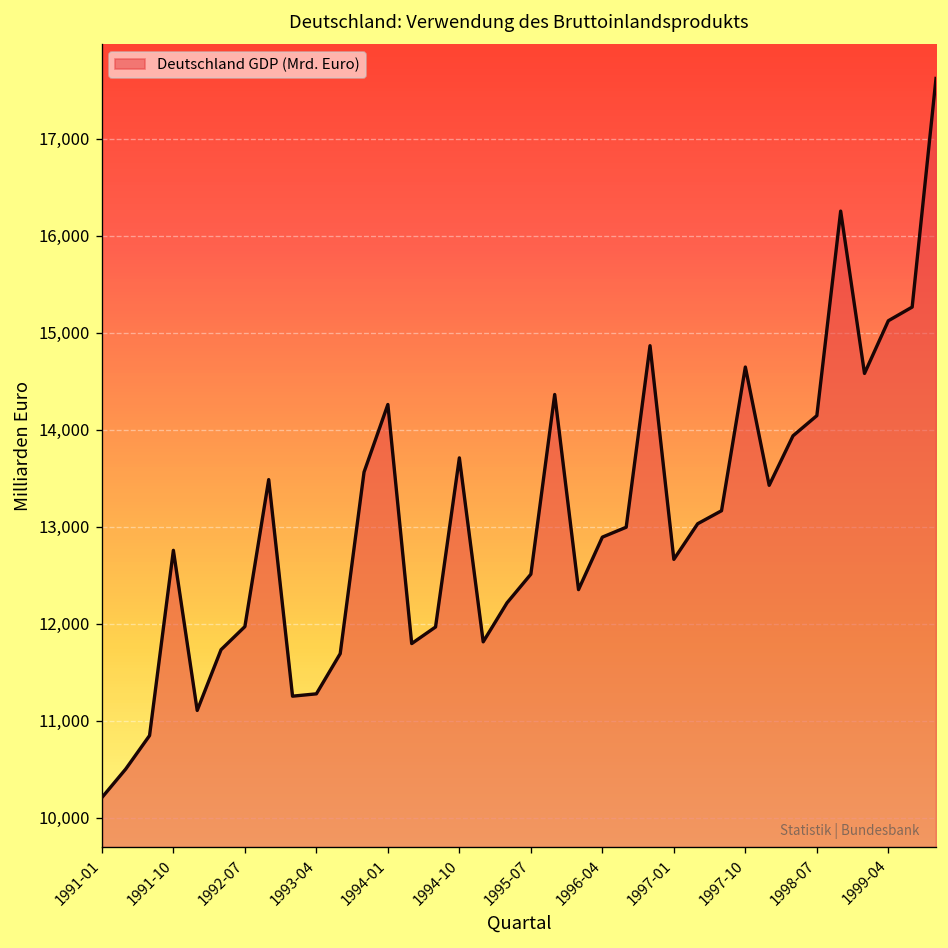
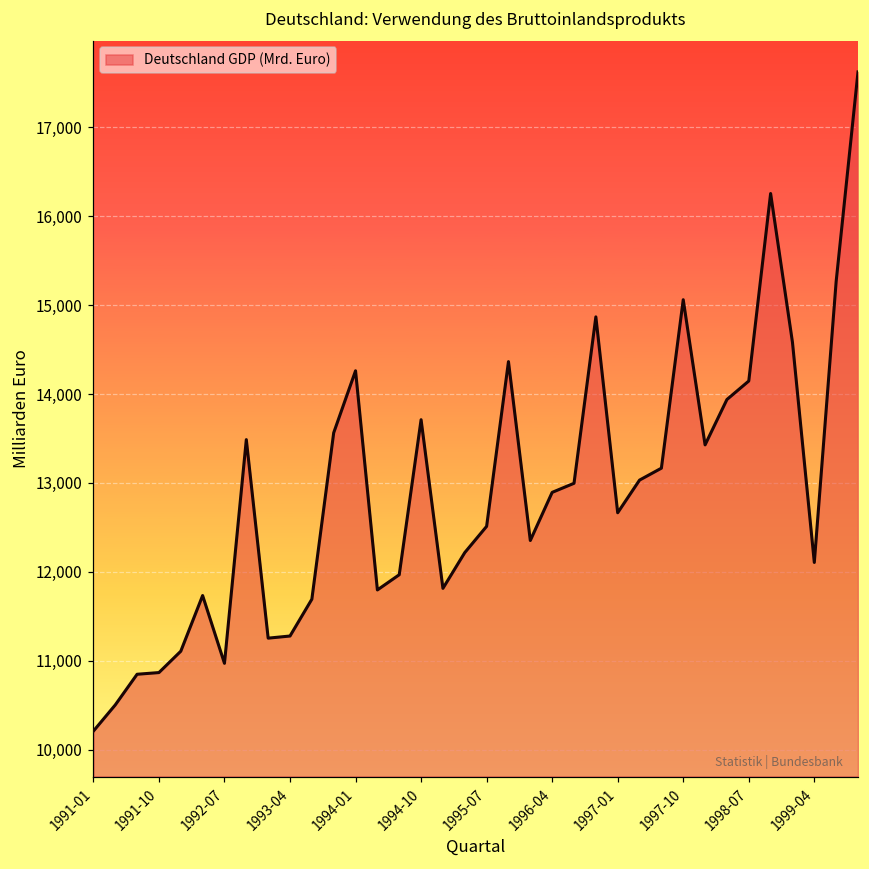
1991-10: 12,800 -> 10,900
1992-07: 12,000 -> 11,000
1997-10: 14,600 -> 15,100
1999-04: 15,100 -> 12,100
